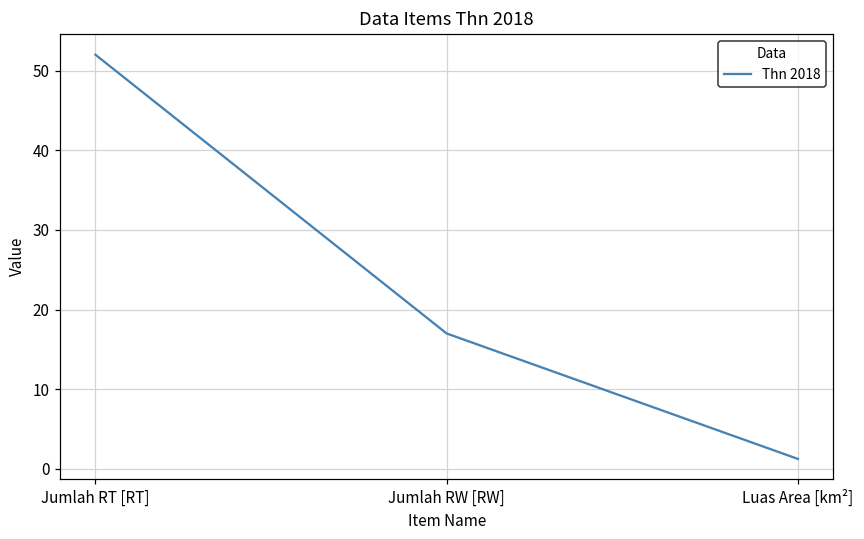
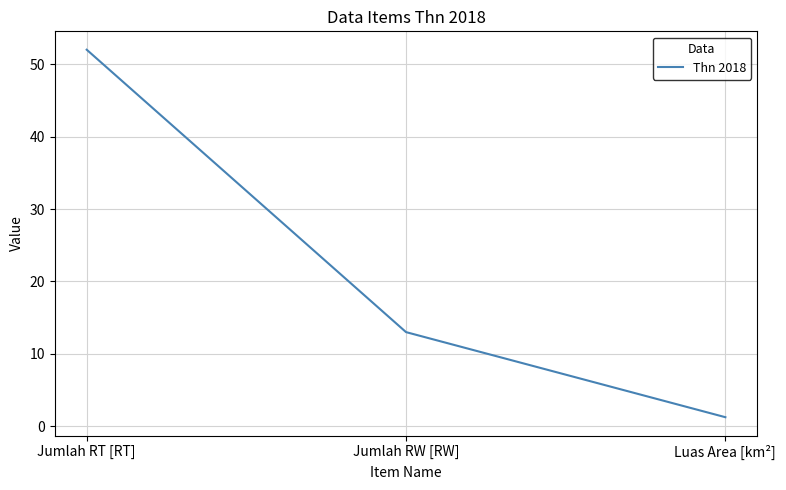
Jumlah RW [RW]: 17 -> 13
